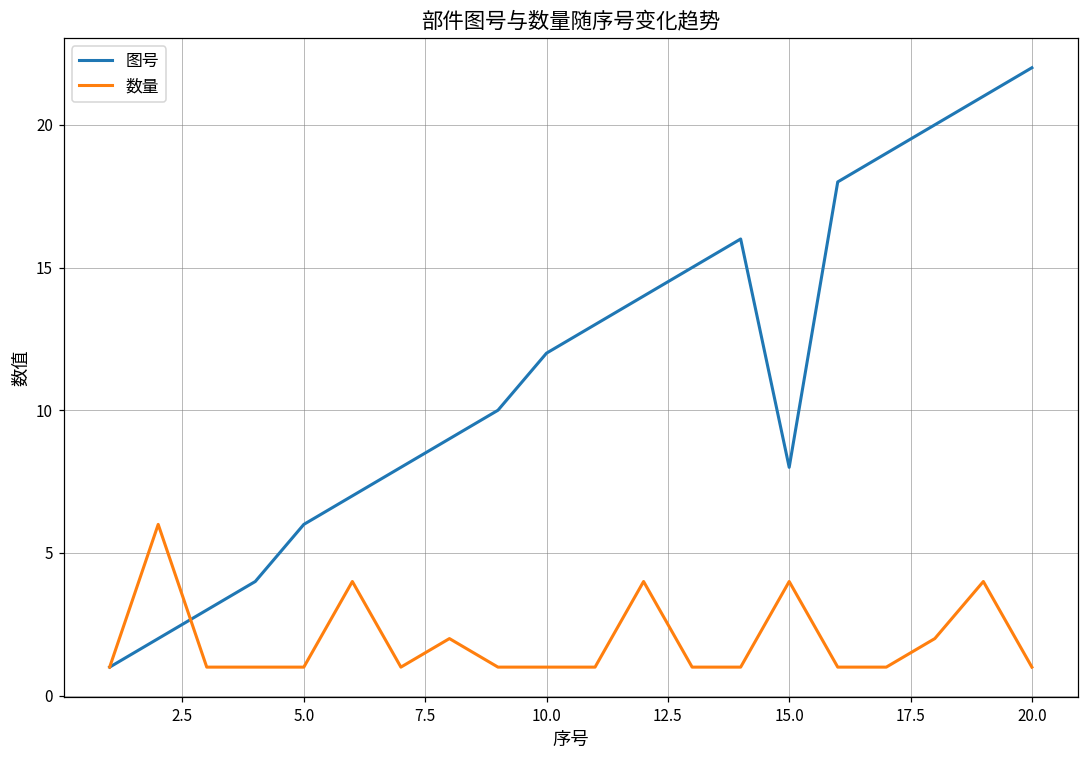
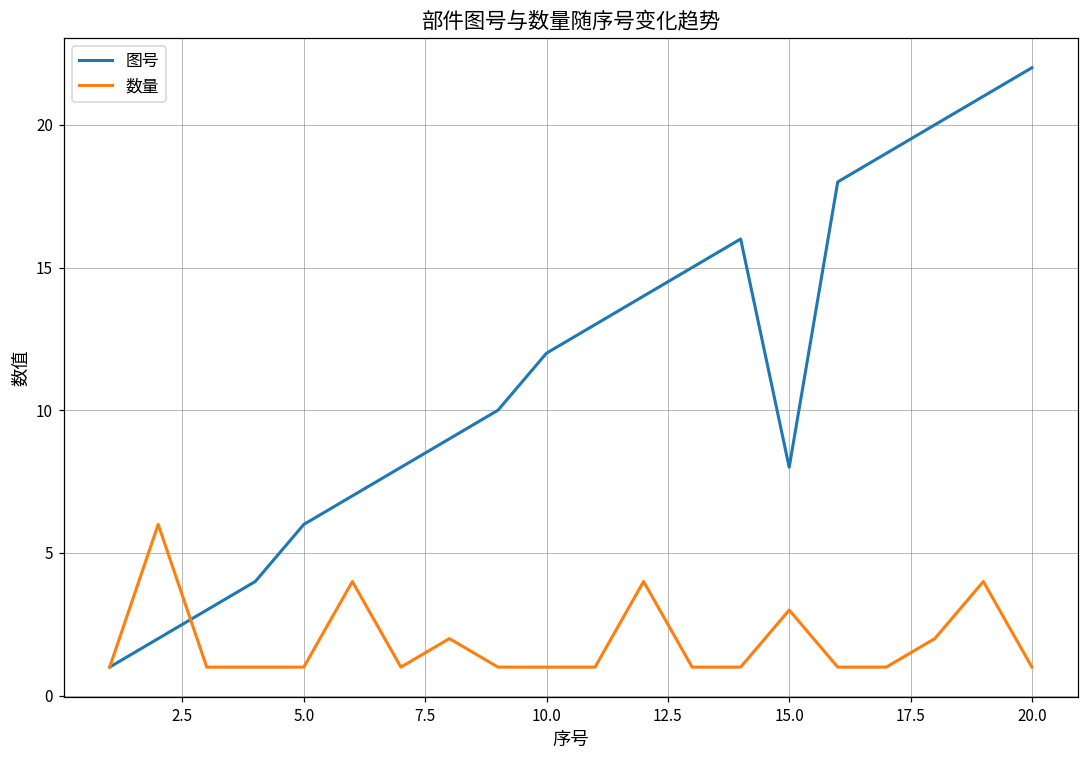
数量, 15.0: 4 -> 3
